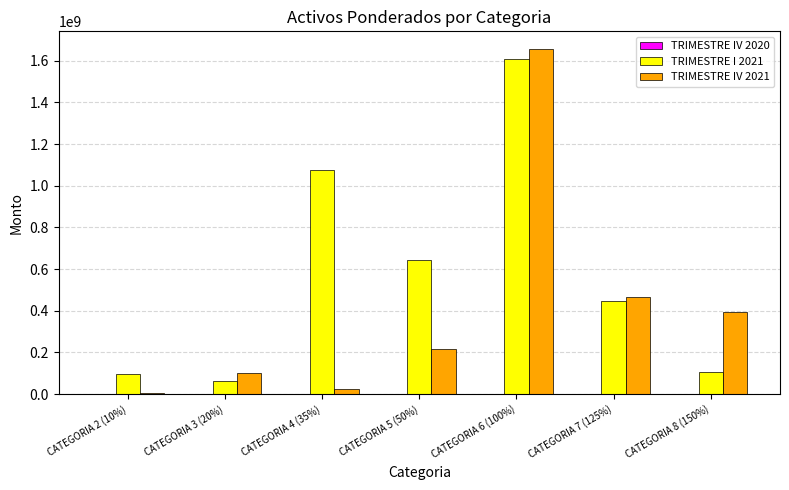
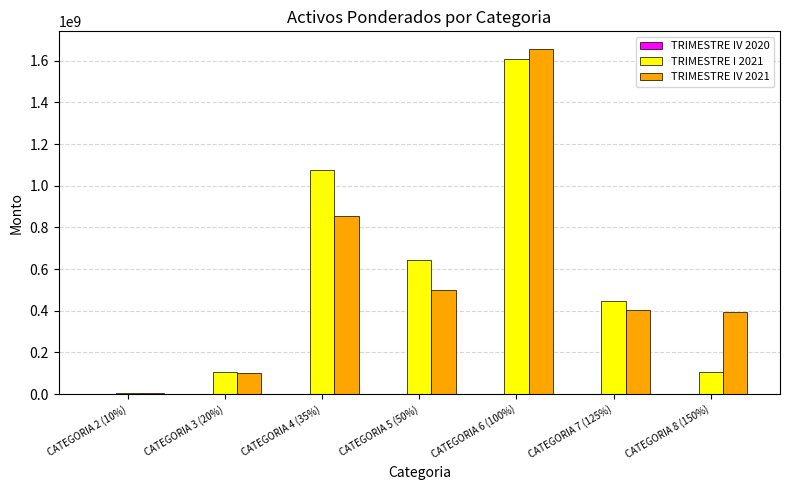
TRIMESTRE I 2021, CATEGORIA 2 (10%): 100000000 -> 0
TRIMESTRE I 2021, CATEGORIA 3 (20%): 60000000 -> 110000000
TRIMESTRE IV 2021, CATEGORIA 4 (35%): 20000000 -> 850000000
TRIMESTRE IV 2021, CATEGORIA 5 (50%): 220000000 -> 500000000
TRIMESTRE IV 2021, CATEGORIA 7 (125%): 470000000 -> 410000000
